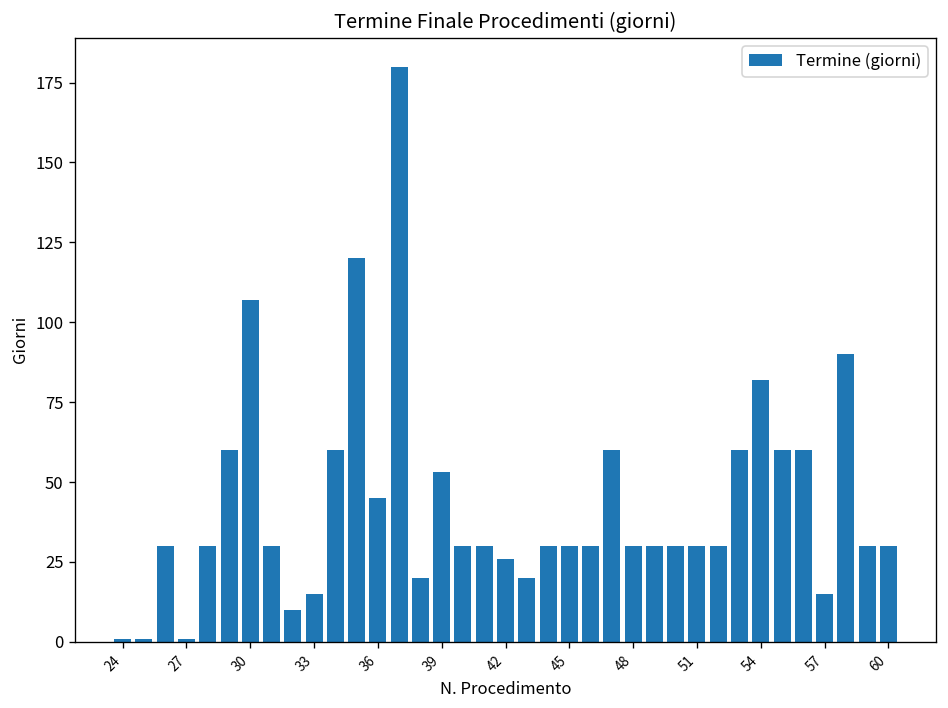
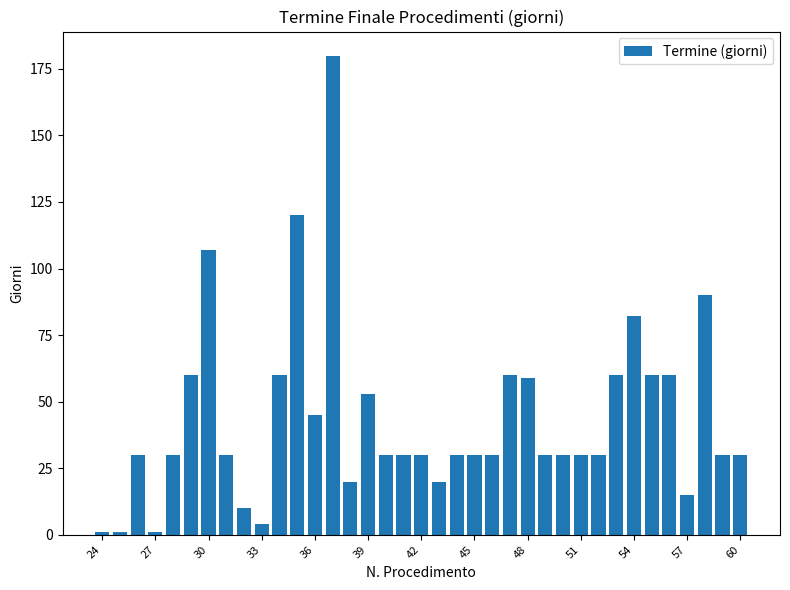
33: 15 -> 4
42: 26 -> 30
48: 30 -> 59
